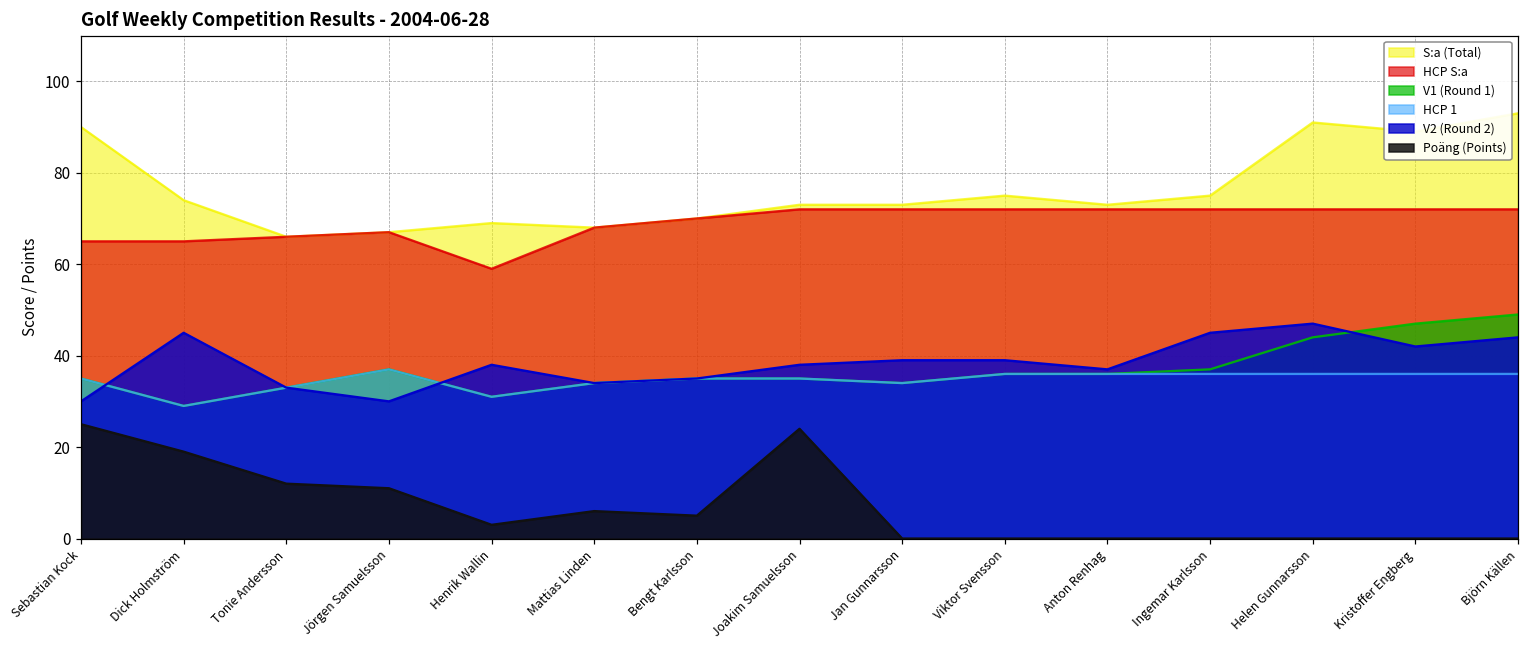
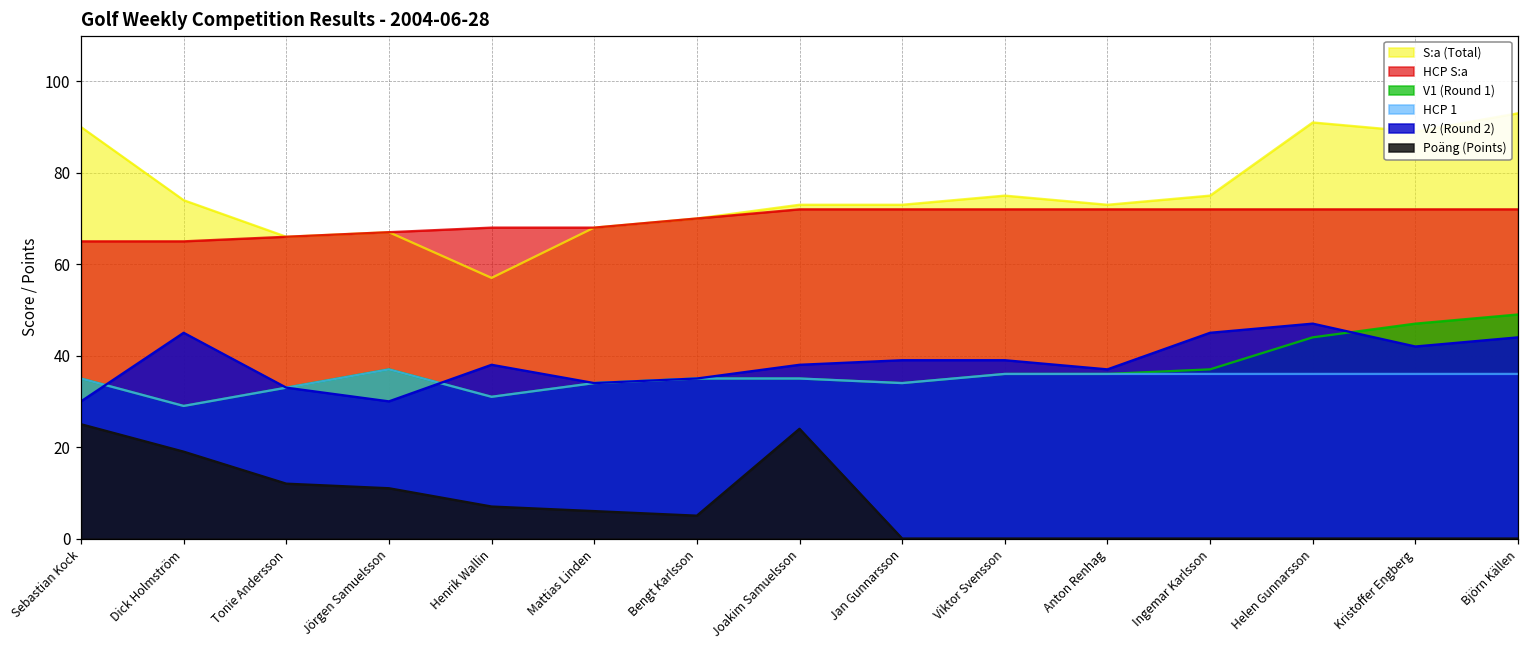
S:a (Total), Henrik Wallin: 69 -> 57
HCP S:a, Henrik Wallin: 59 -> 68
Poäng (Points), Henrik Wallin: 3 -> 7
